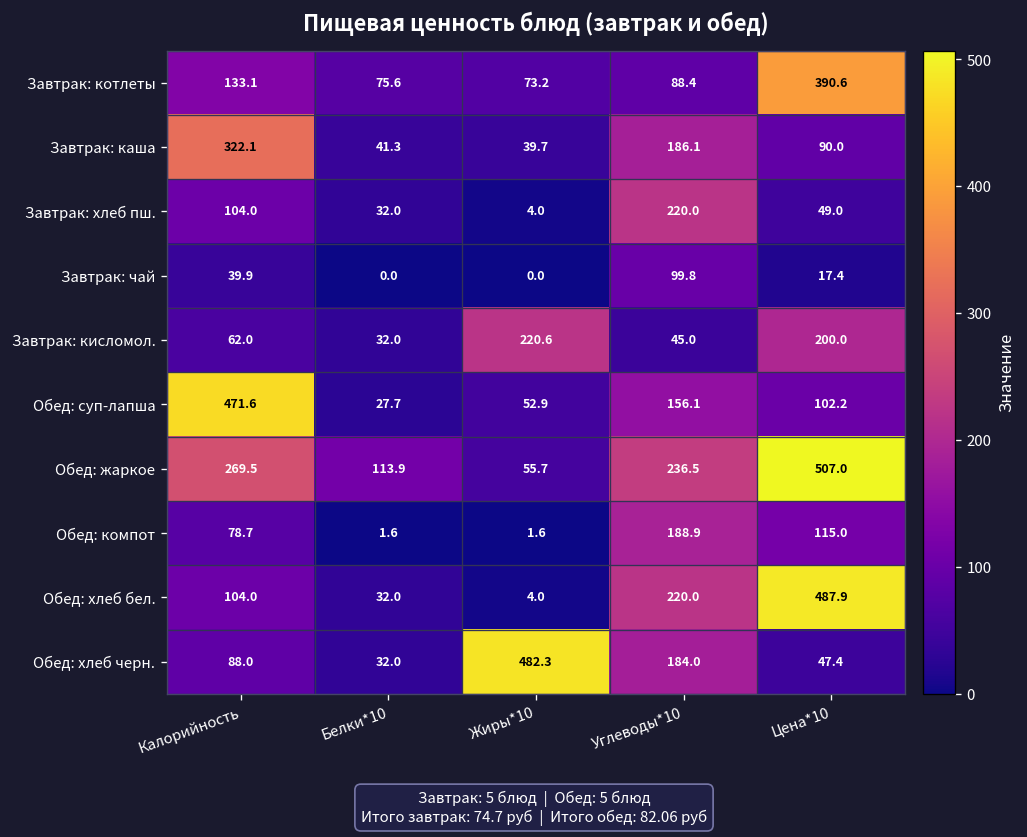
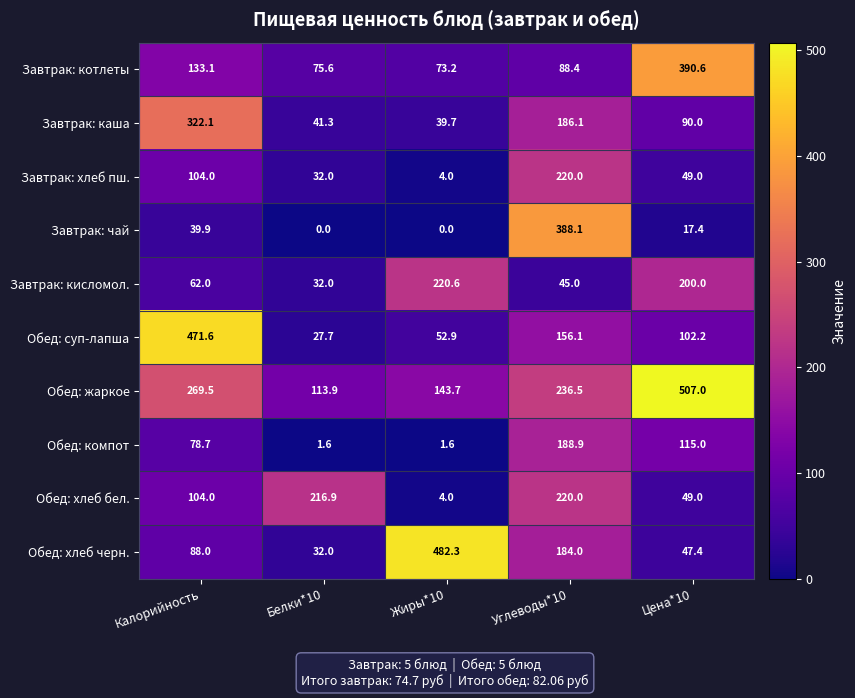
Завтрак: чай, Углеводы*10: 99.8 -> 388.1
Обед: жаркое, Жиры*10: 55.7 -> 143.7
Обед: хлеб бел., Белки*10: 32.0 -> 216.9
Обед: хлеб бел., Цена*10: 487.9 -> 49.0
